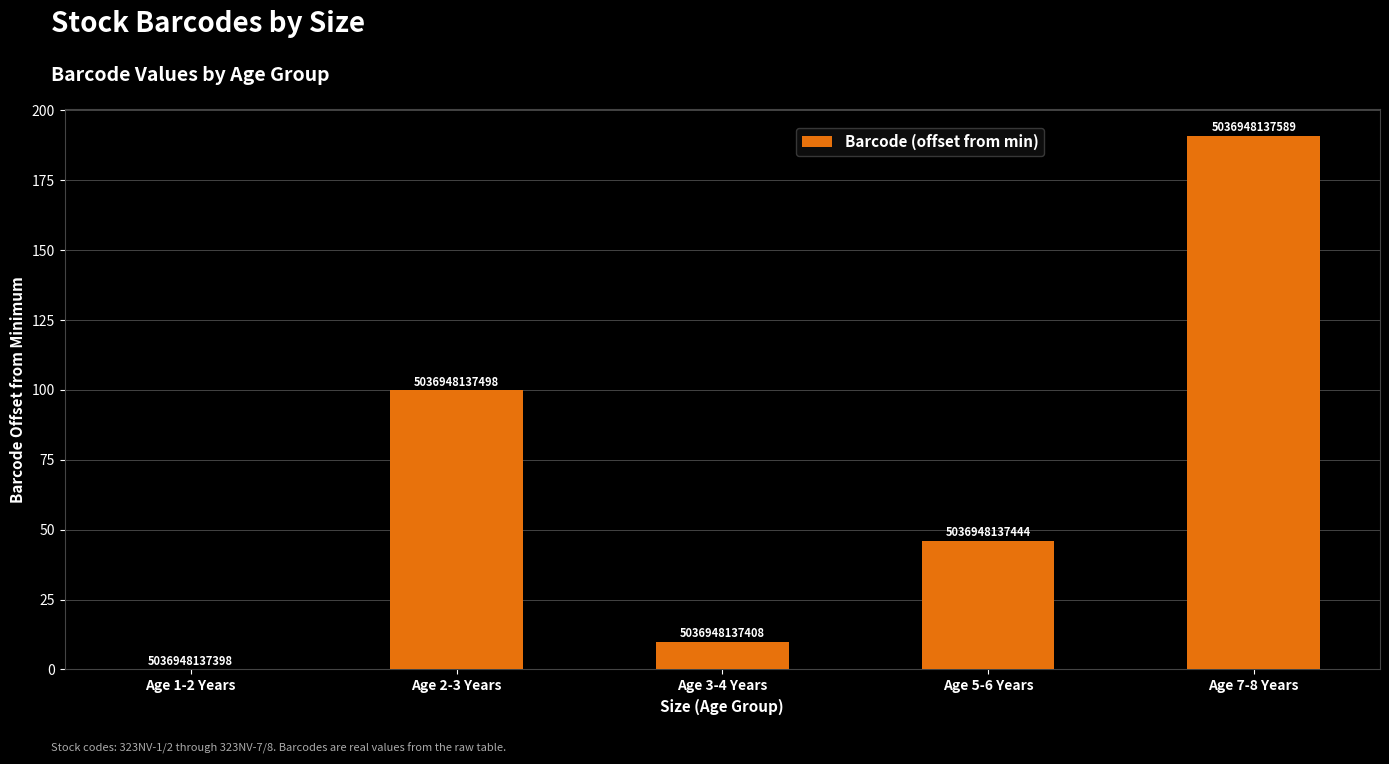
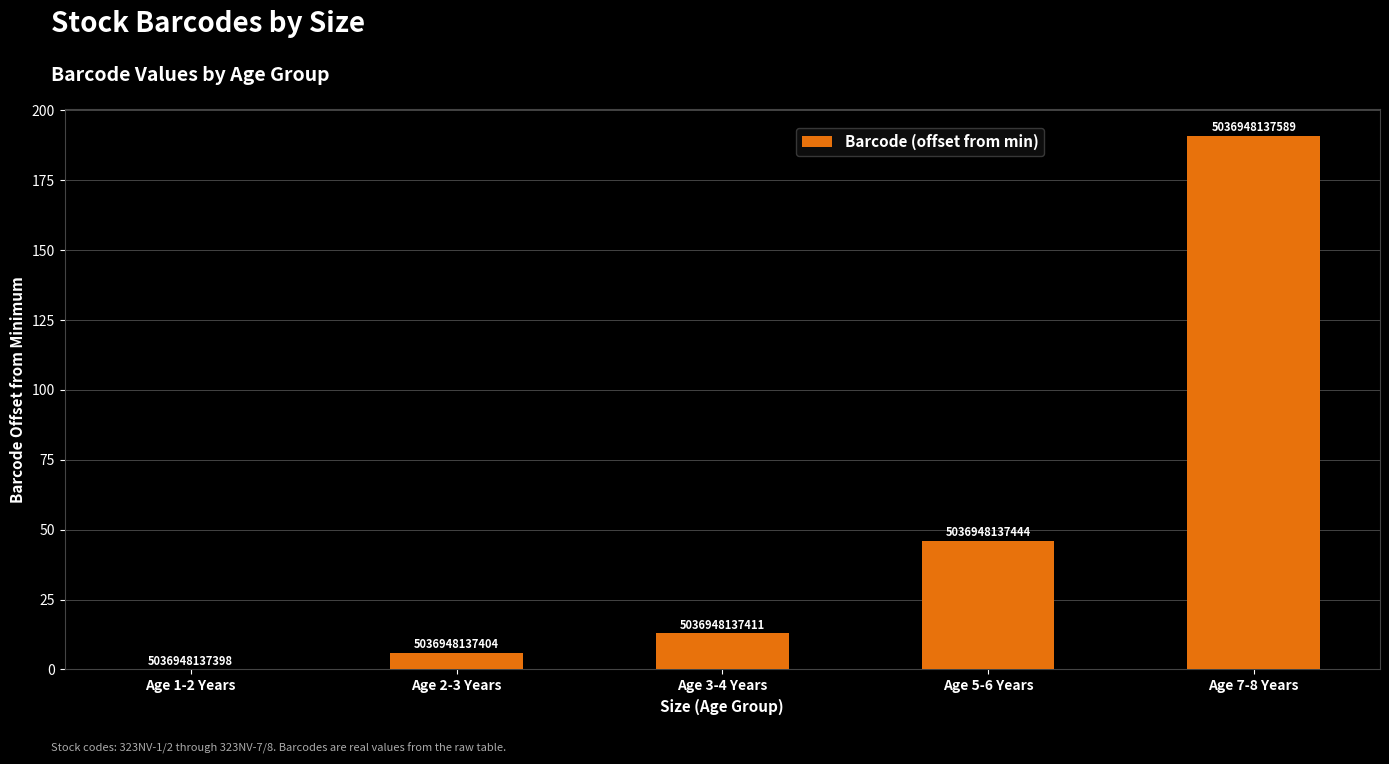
Age 2-3 Years: 5036948137498 -> 5036948137404
Age 3-4 Years: 5036948137408 -> 5036948137411
